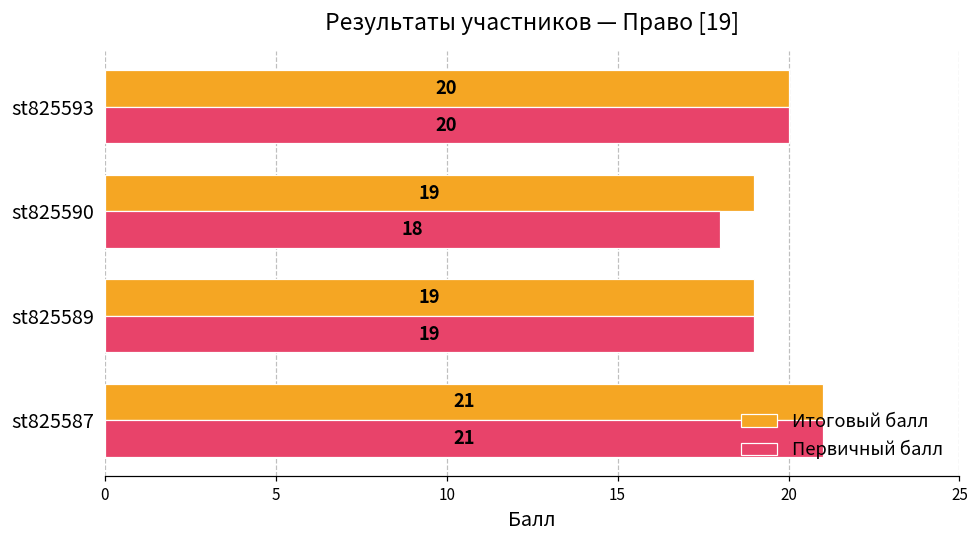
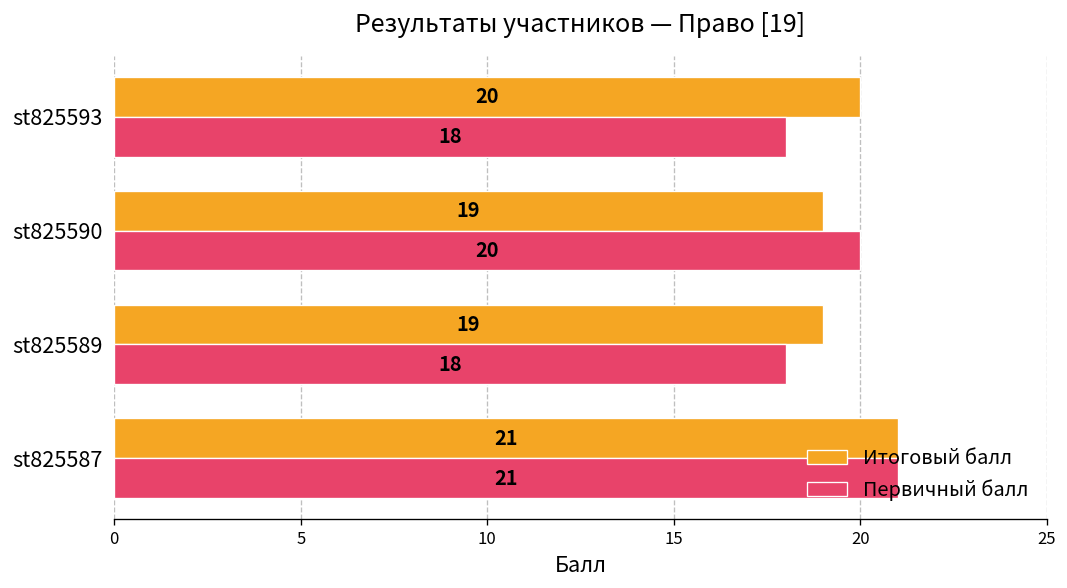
Первичный балл, st825593: 20 -> 18
Первичный балл, st825590: 18 -> 20
Первичный балл, st825589: 19 -> 18
